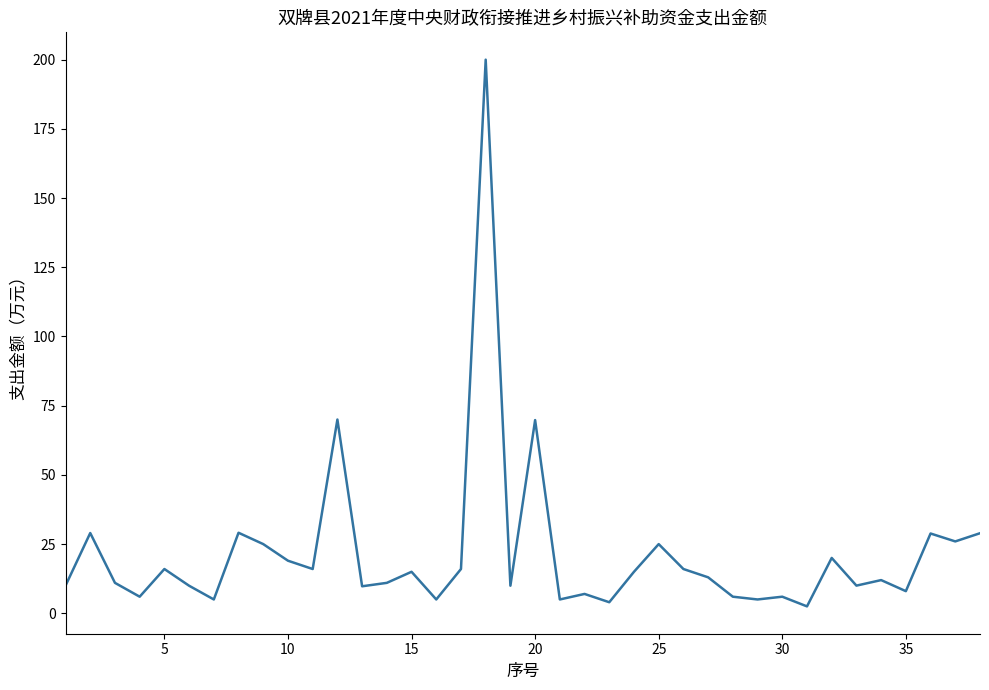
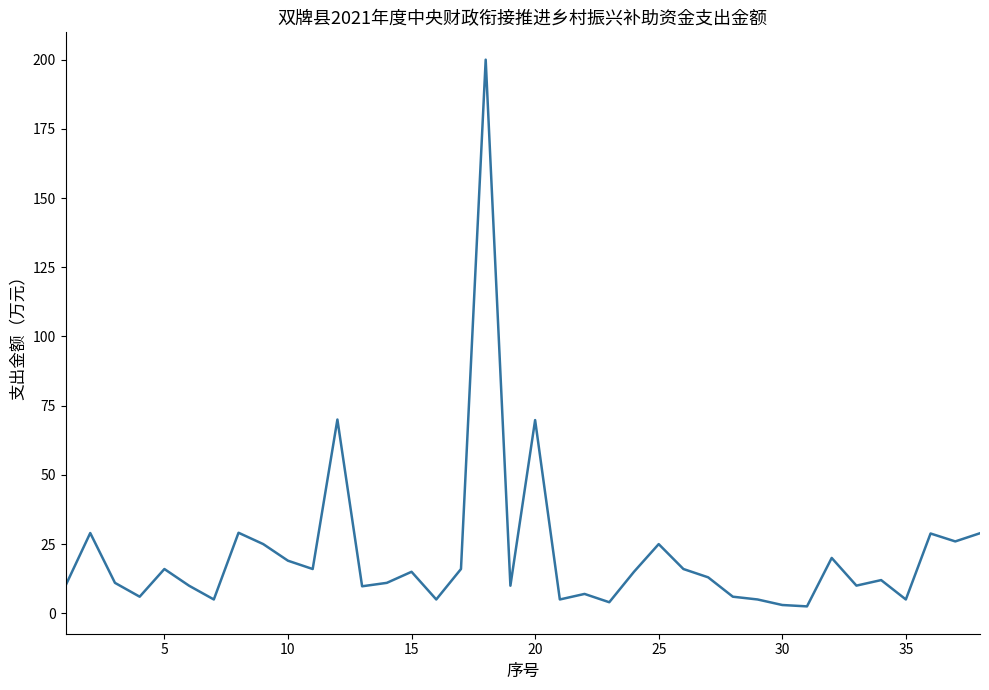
30: 6 -> 3
35: 8 -> 5
